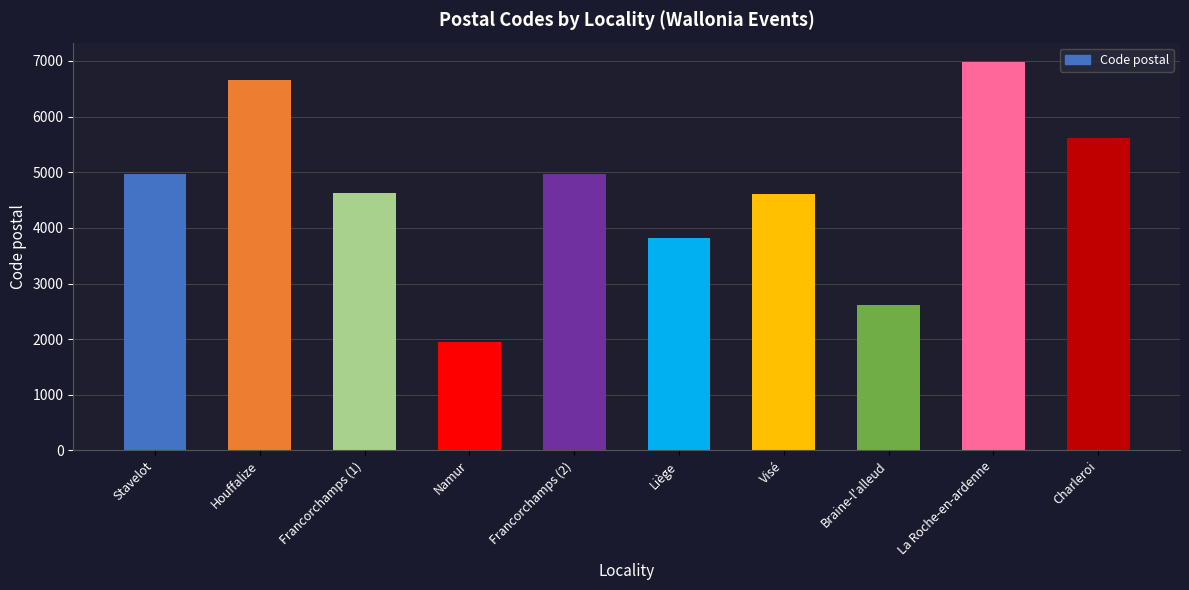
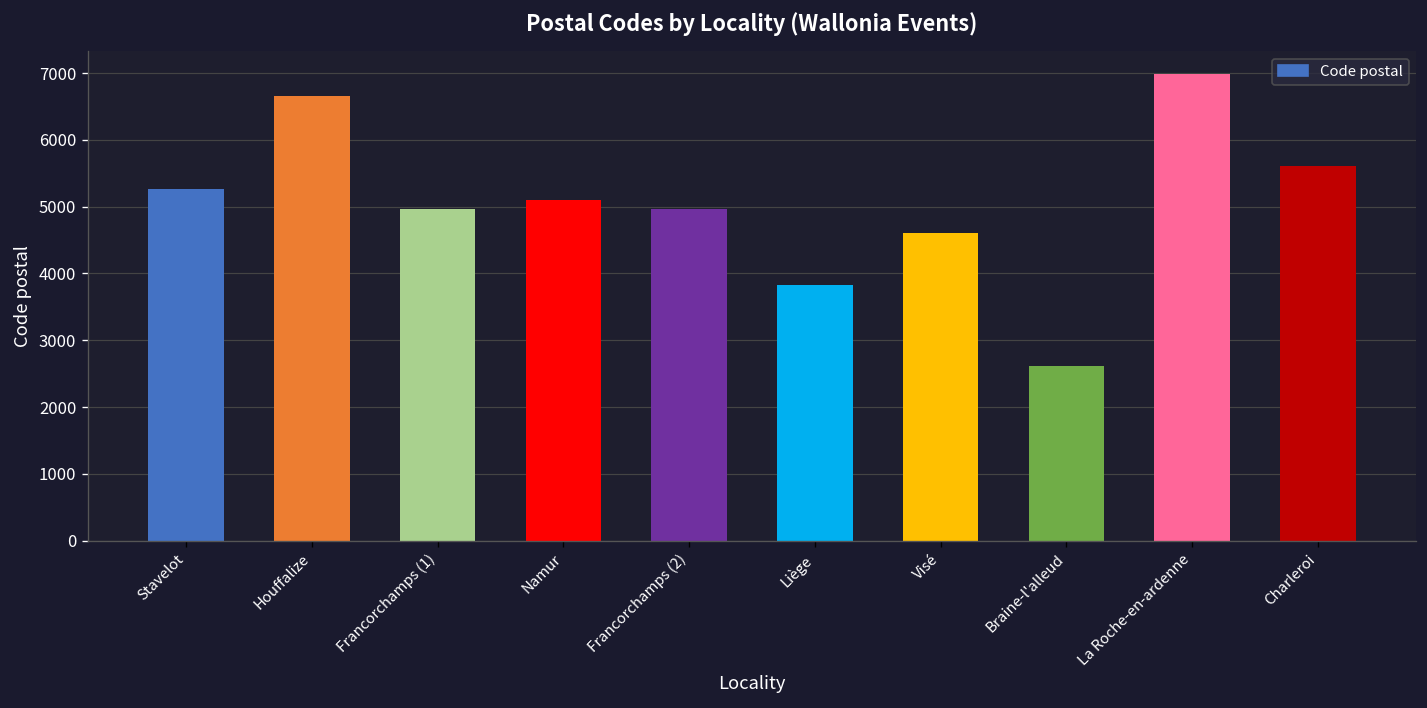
Stavelot: 5000 -> 5300
Francorchamps (1): 4600 -> 5000
Namur: 2000 -> 5100
